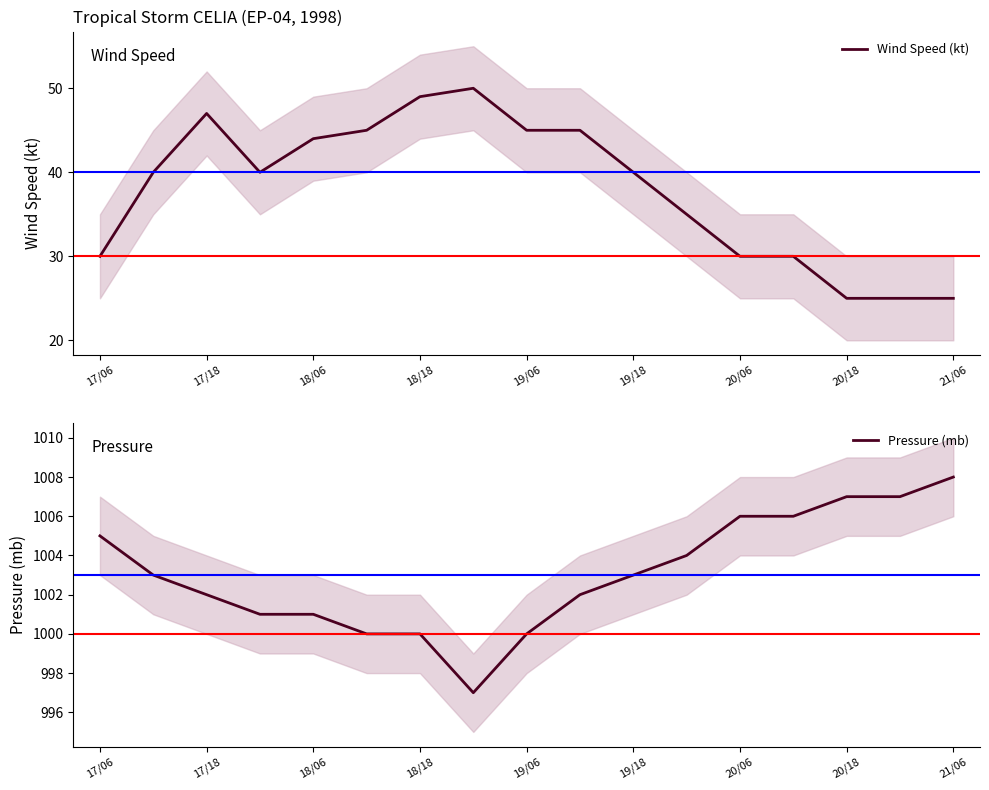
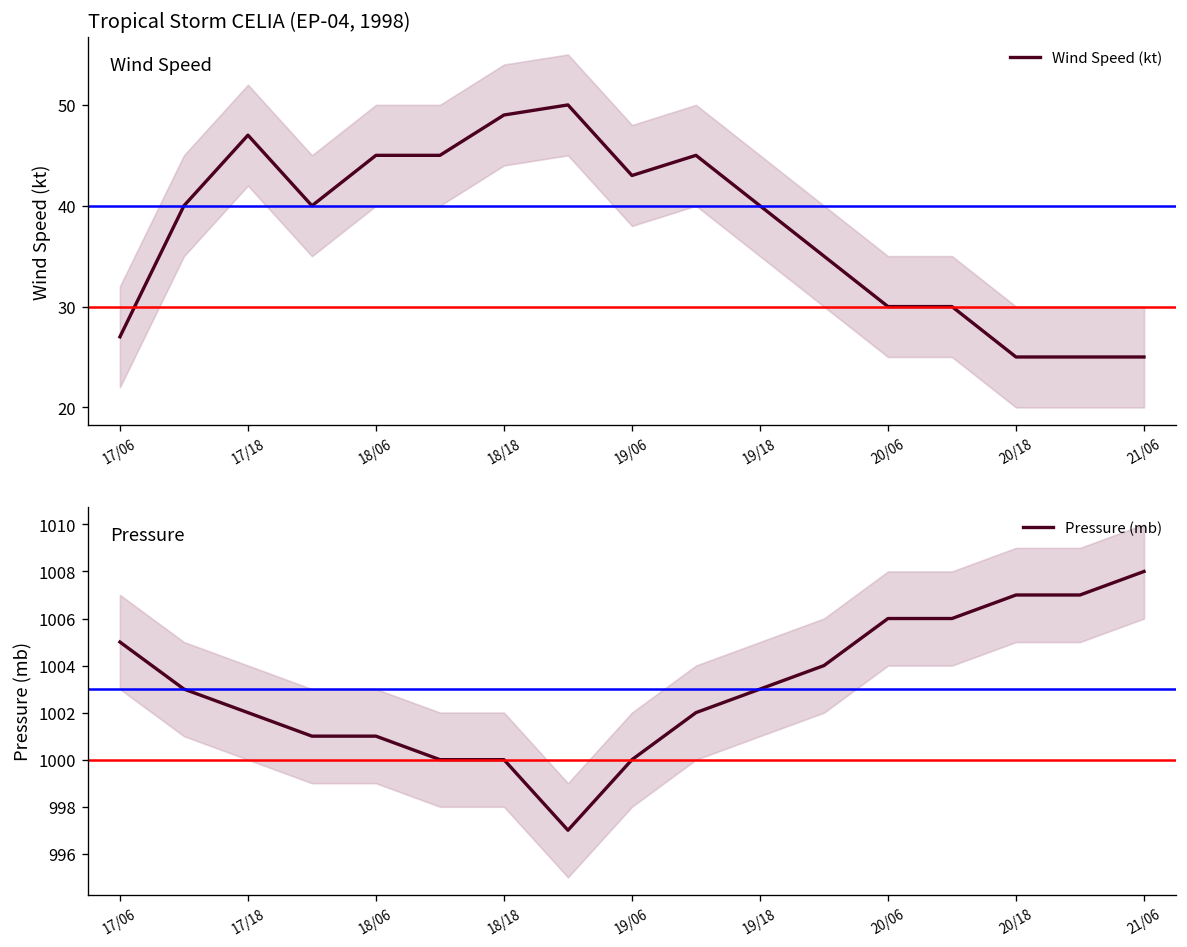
Tropical Storm CELIA (EP-04, 1998), Wind Speed (kt), 17/06: 30 -> 27
Tropical Storm CELIA (EP-04, 1998), Wind Speed (kt), 18/06: 44 -> 45
Tropical Storm CELIA (EP-04, 1998), Wind Speed (kt), 19/06: 45 -> 43
